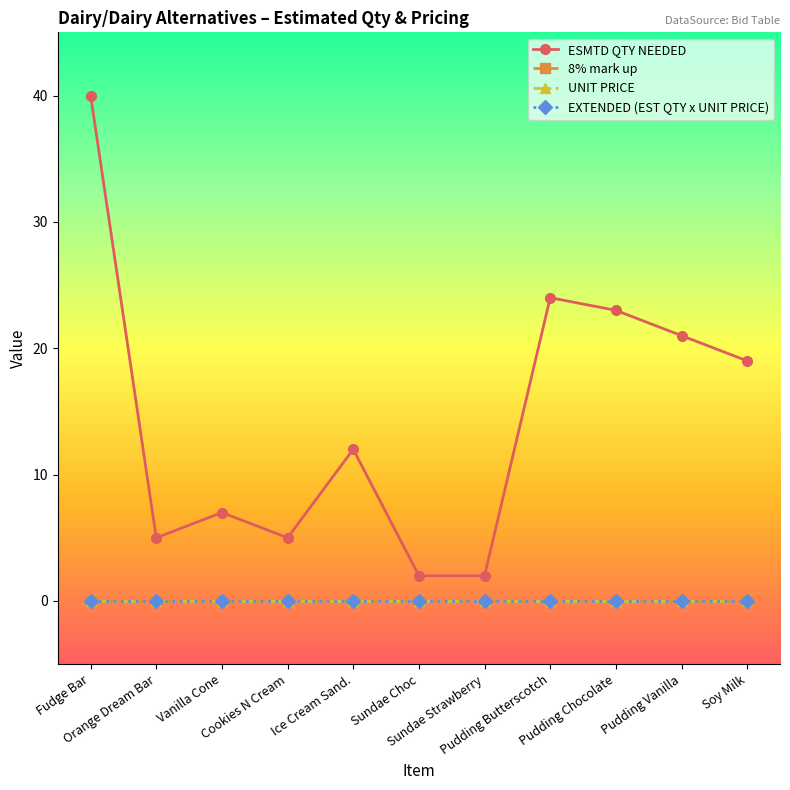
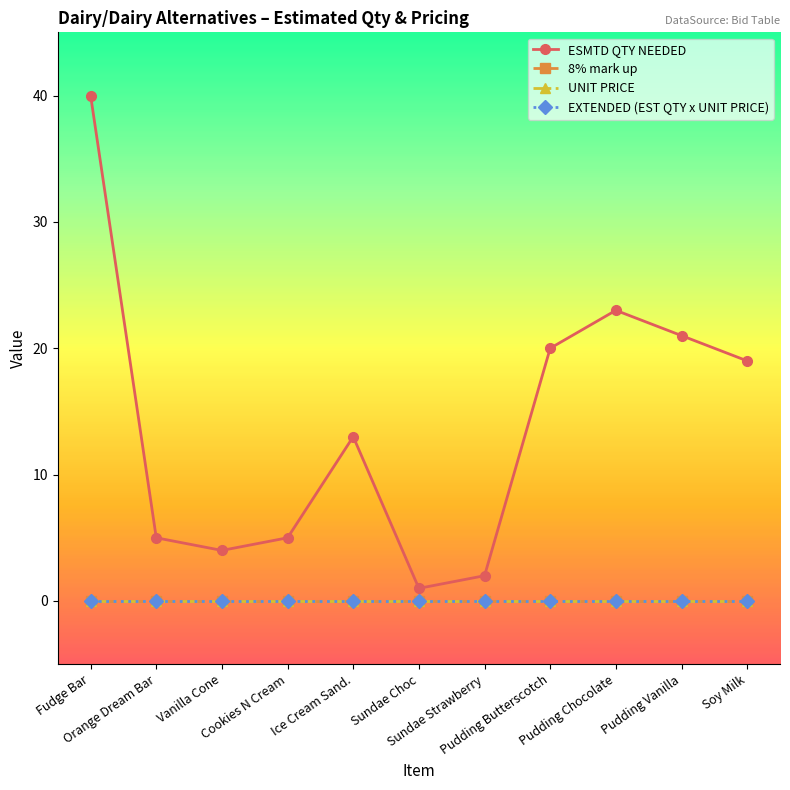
ESMTD QTY NEEDED, Vanilla Cone: 7 -> 4
ESMTD QTY NEEDED, Ice Cream Sand.: 12 -> 13
ESMTD QTY NEEDED, Sundae Choc: 2 -> 1
ESMTD QTY NEEDED, Pudding Butterscotch: 24 -> 20
